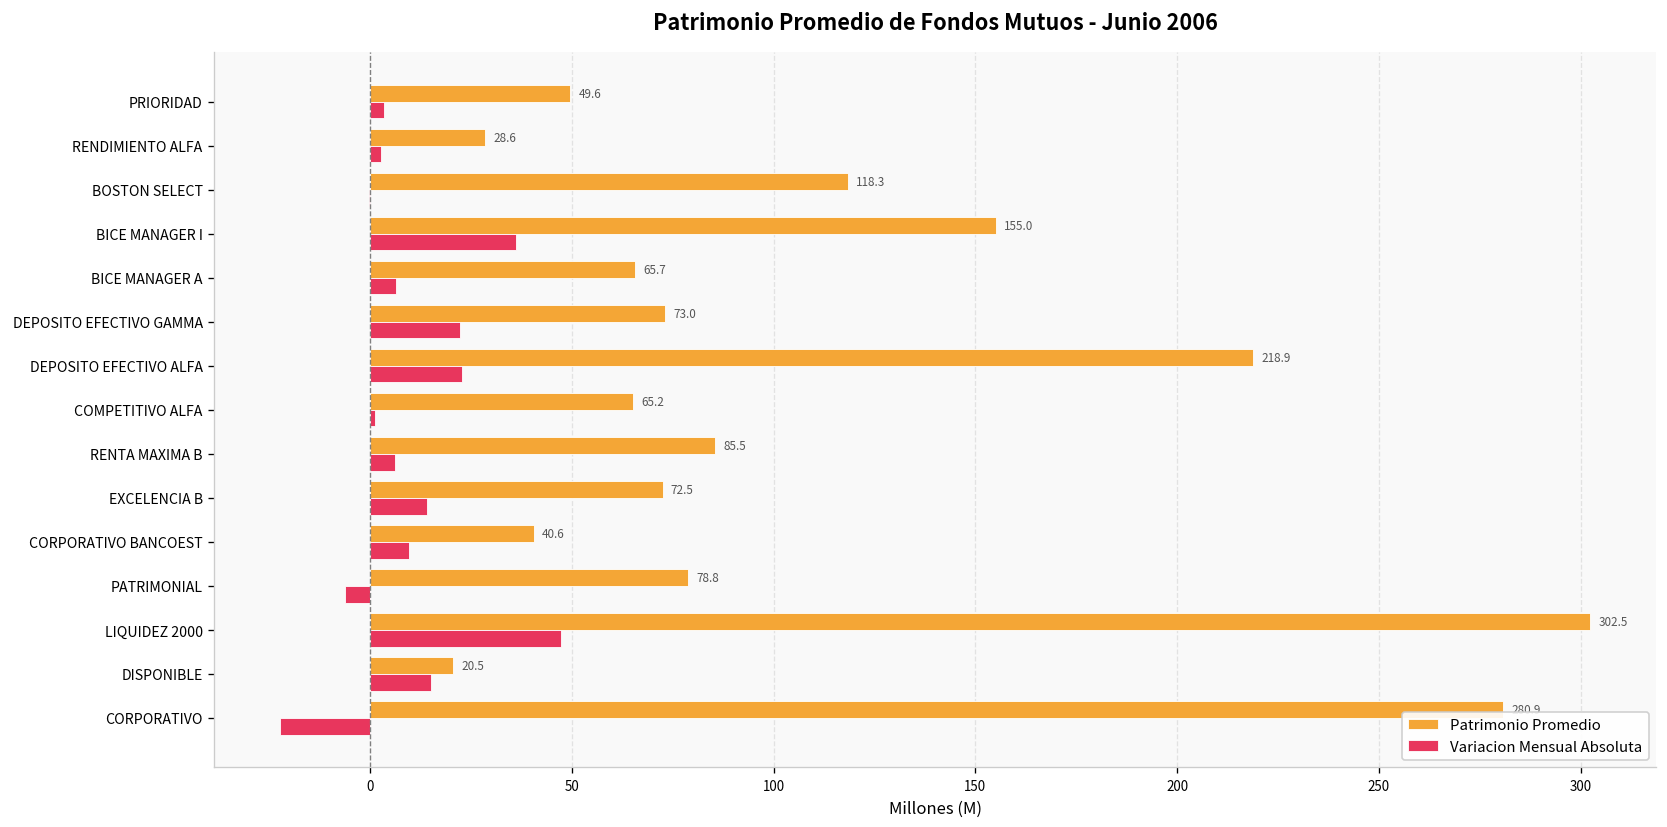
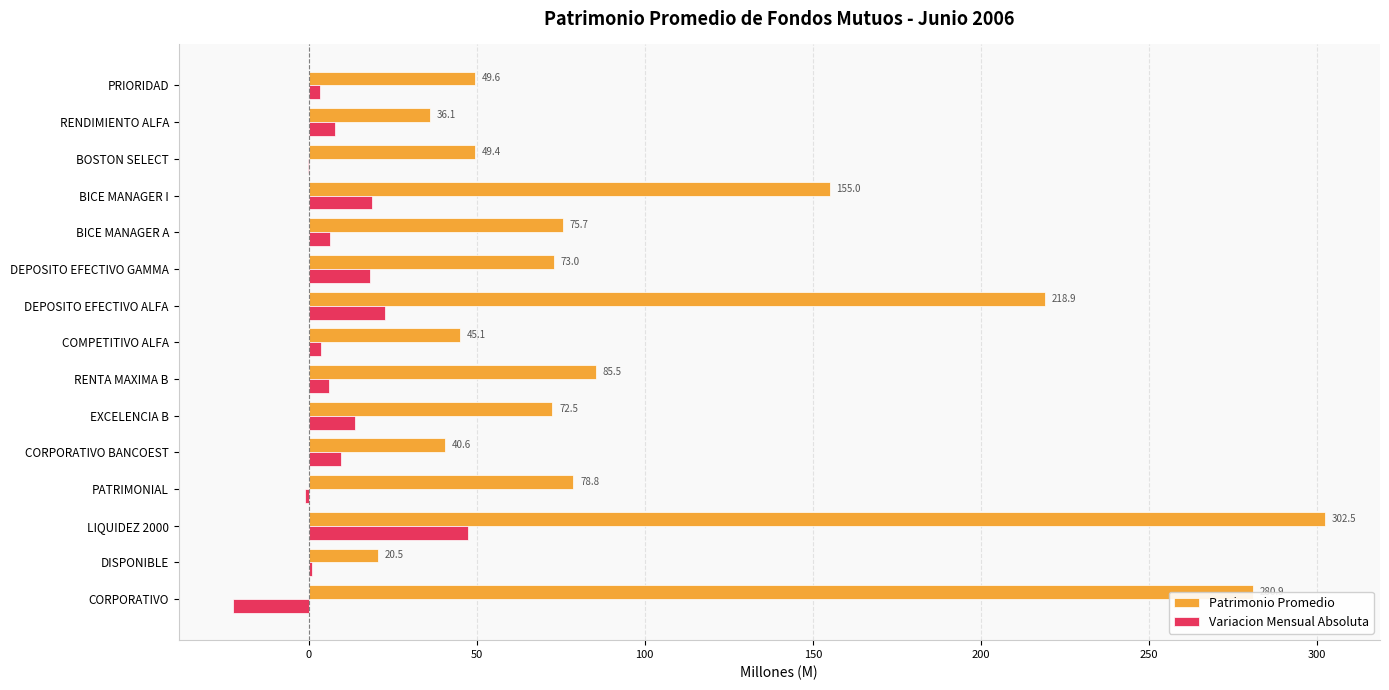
Patrimonio Promedio, RENDIMIENTO ALFA: 28.6 -> 36.1
Variacion Mensual Absoluta, RENDIMIENTO ALFA: 3 -> 8
Patrimonio Promedio, BOSTON SELECT: 118.3 -> 49.4
Variacion Mensual Absoluta, BICE MANAGER I: 36 -> 19
Patrimonio Promedio, BICE MANAGER A: 65.7 -> 75.7
Variacion Mensual Absoluta, DEPOSITO EFECTIVO GAMMA: 22 -> 18
Patrimonio Promedio, COMPETITIVO ALFA: 65.2 -> 45.1
Variacion Mensual Absoluta, COMPETITIVO ALFA: 1 -> 4
Variacion Mensual Absoluta, PATRIMONIAL: -6 -> -1
Variacion Mensual Absoluta, DISPONIBLE: 15 -> 1
